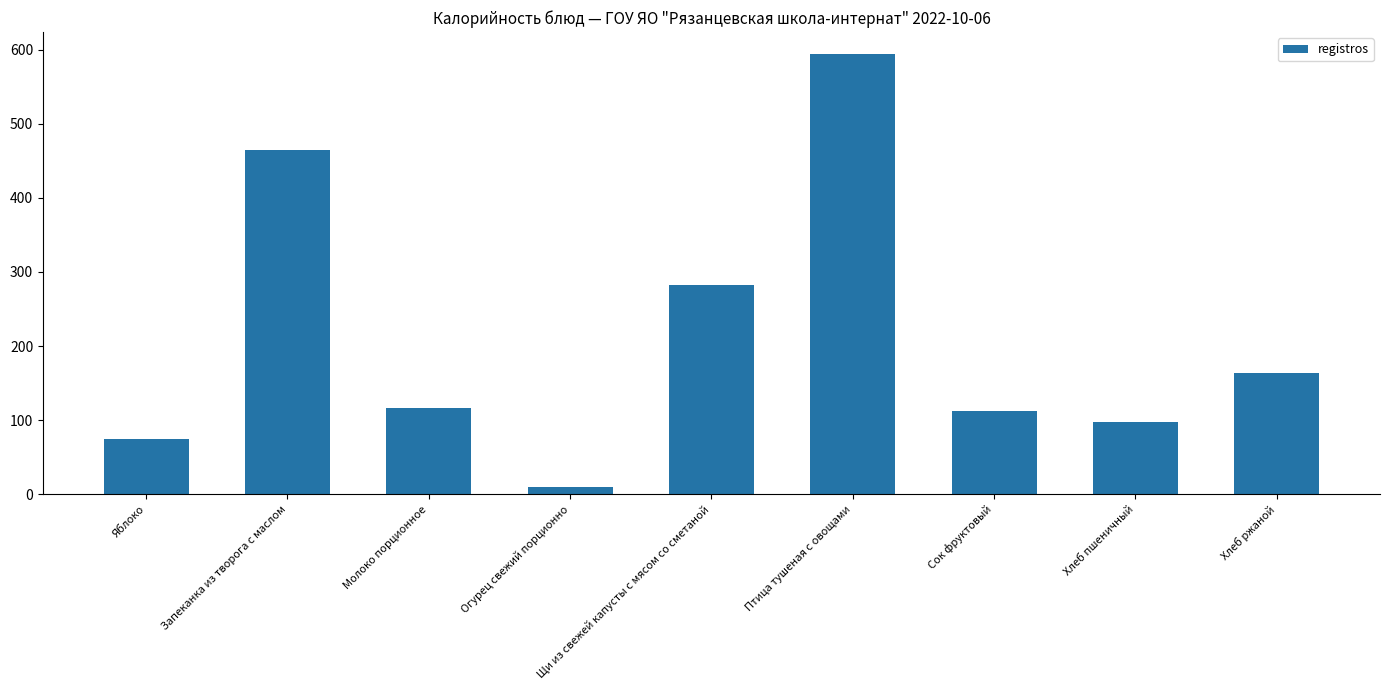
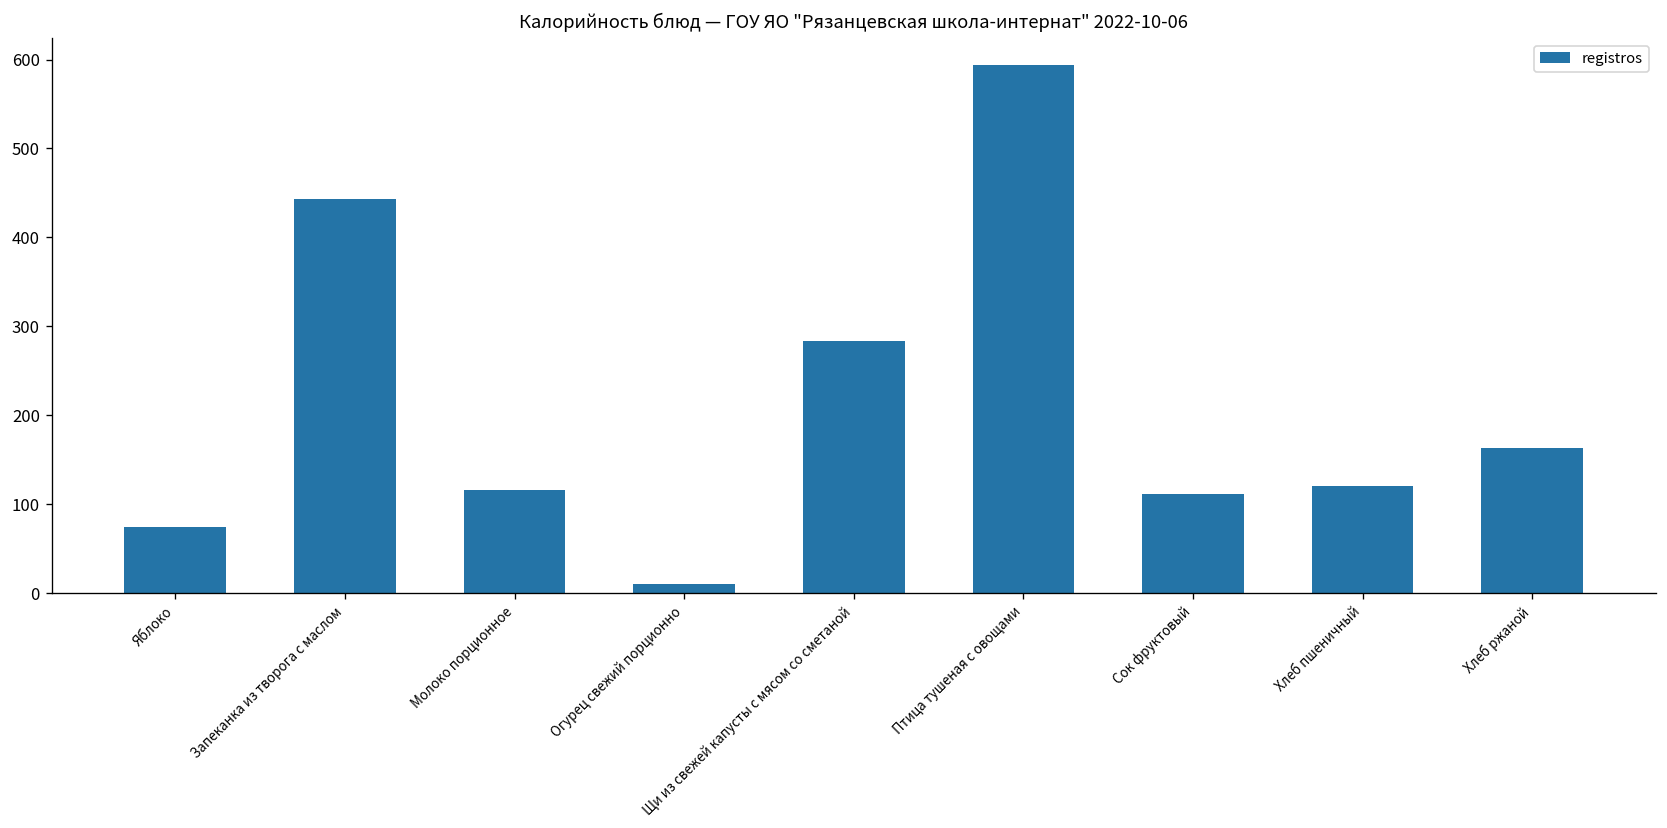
Запеканка из творога с маслом: 460 -> 440
Хлеб пшеничный: 100 -> 120
